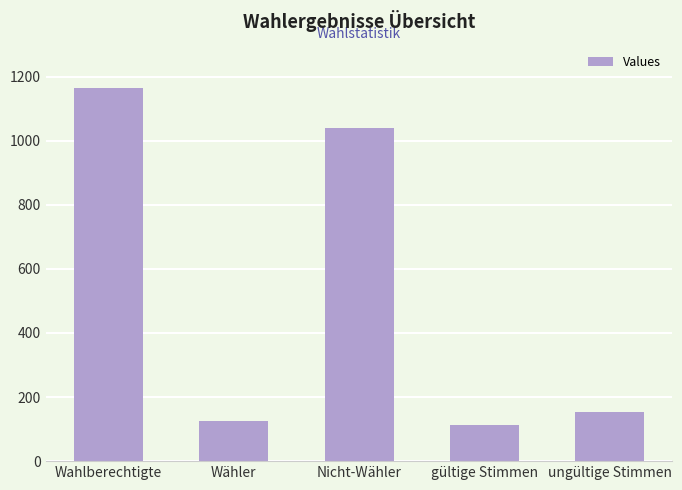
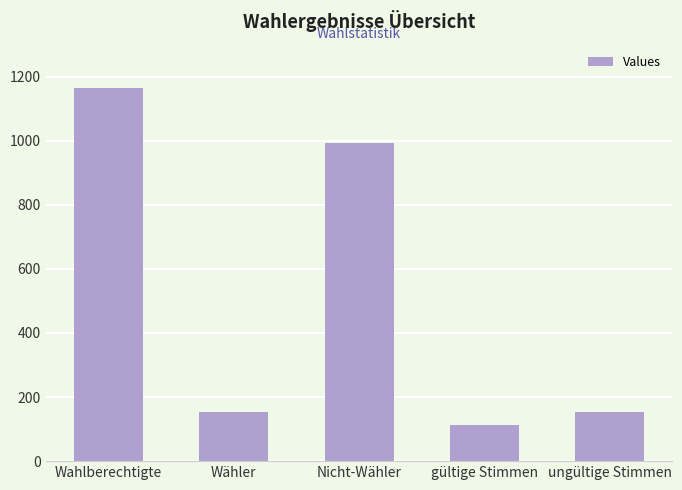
Wähler: 130 -> 150
Nicht-Wähler: 1040 -> 990
